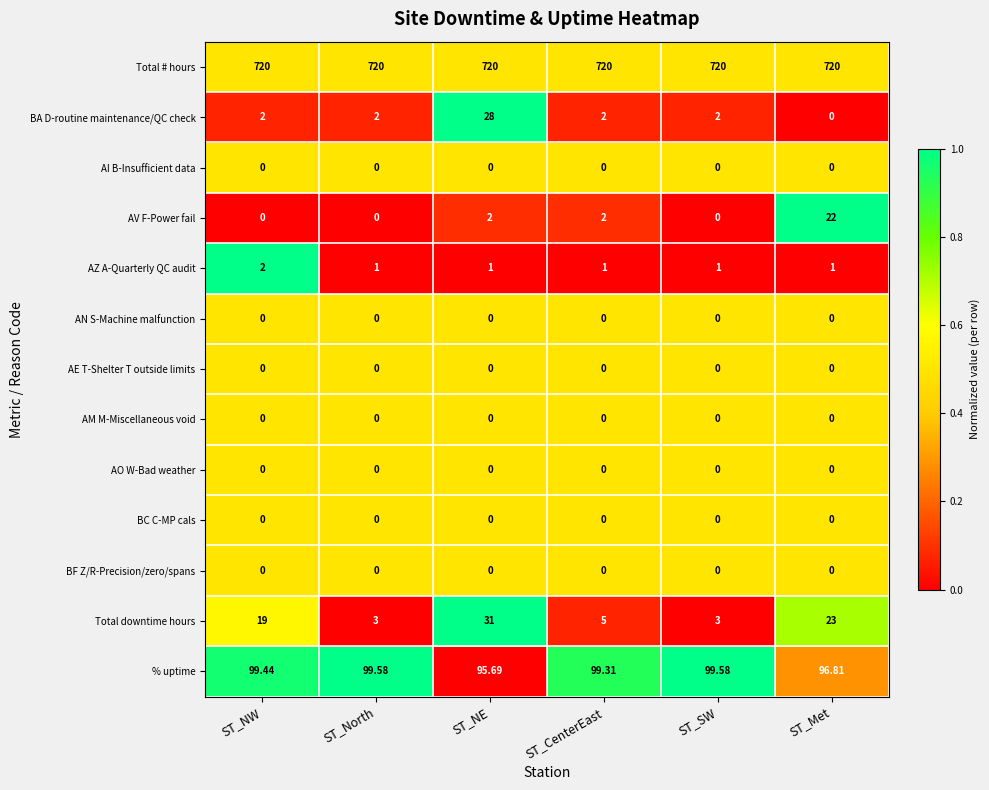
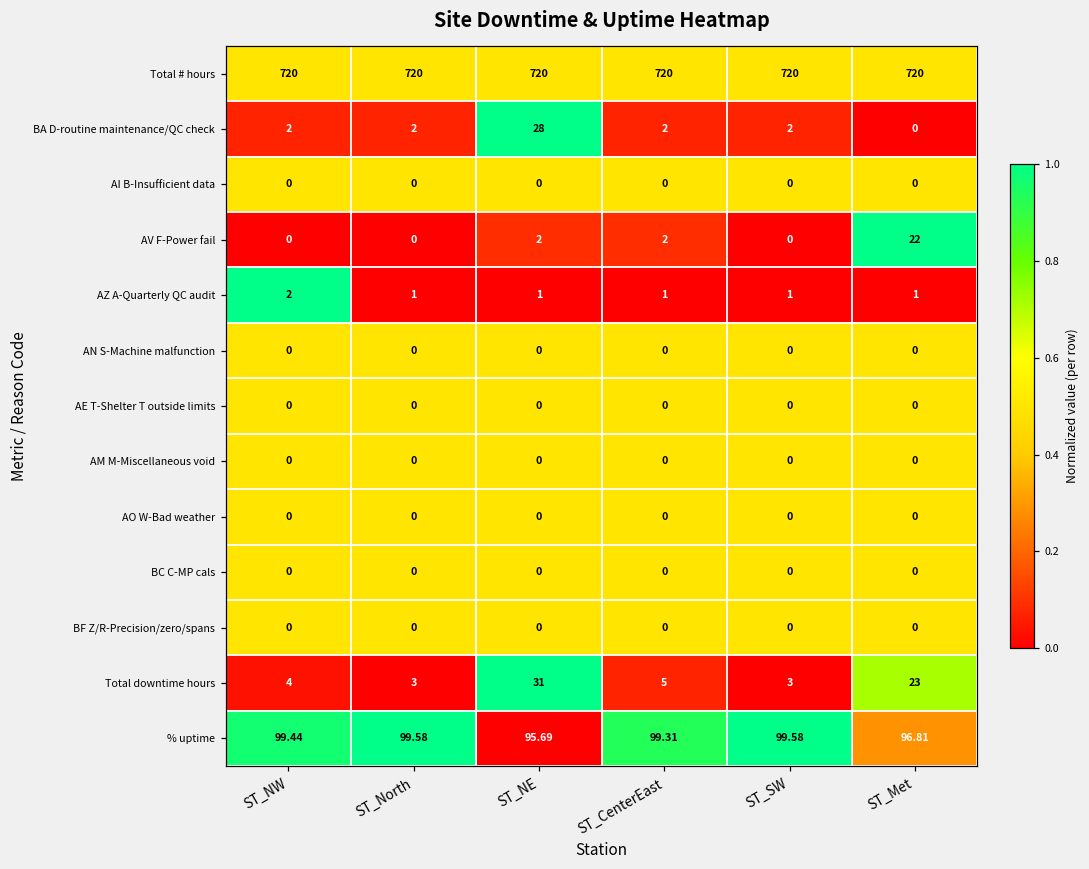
Total downtime hours, ST_NW: 19 -> 4
